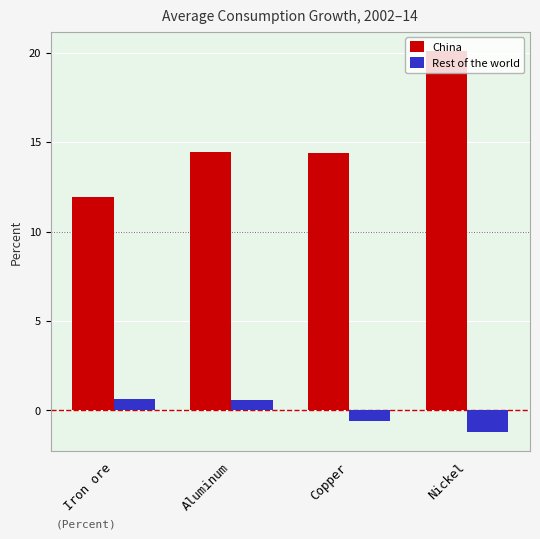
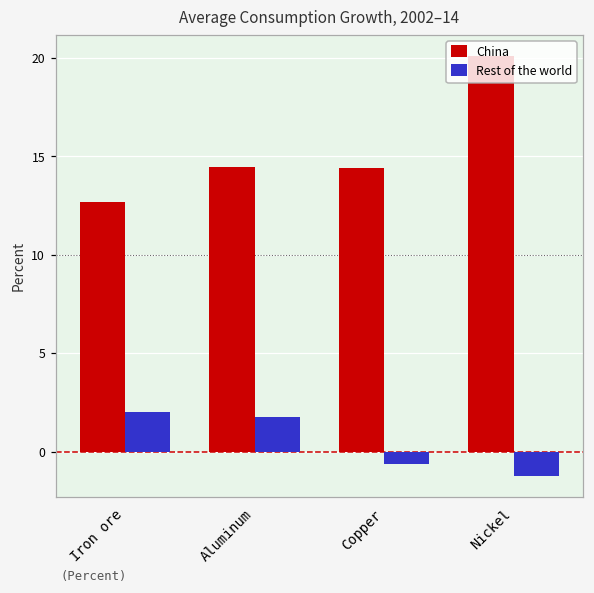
China, Iron ore: 11.9 -> 12.7
Rest of the world, Iron ore: 0.6 -> 2.0
Rest of the world, Aluminum: 0.6 -> 1.7
